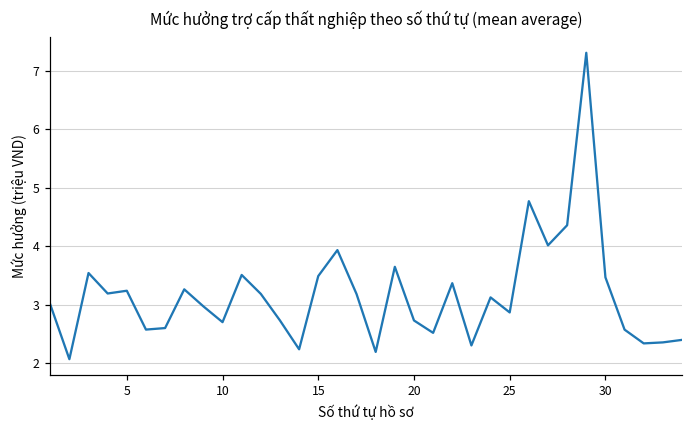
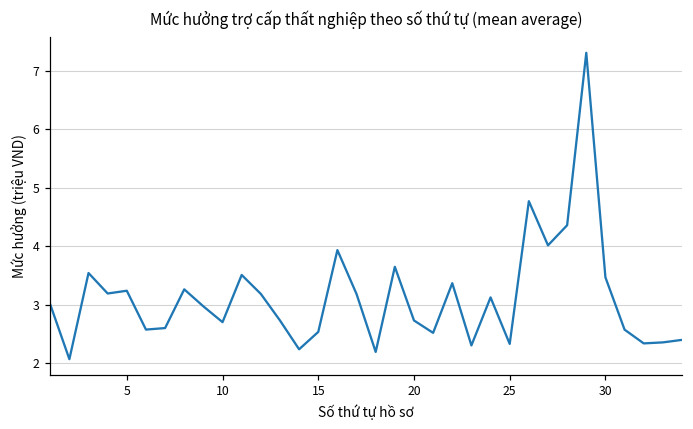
15: 3.5 -> 2.5
25: 2.9 -> 2.3
